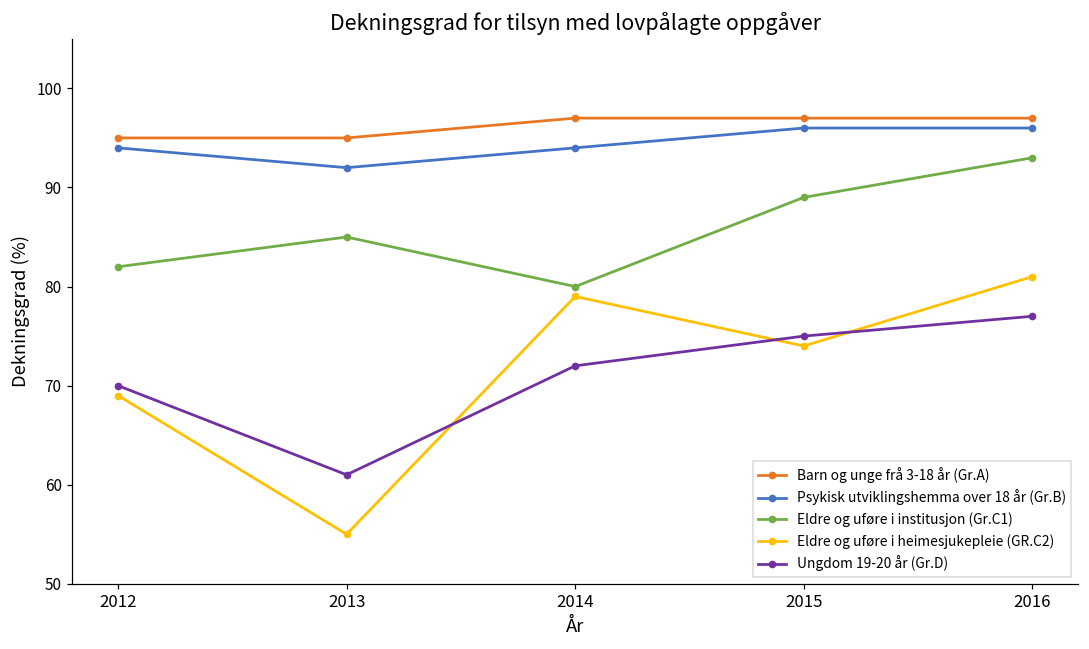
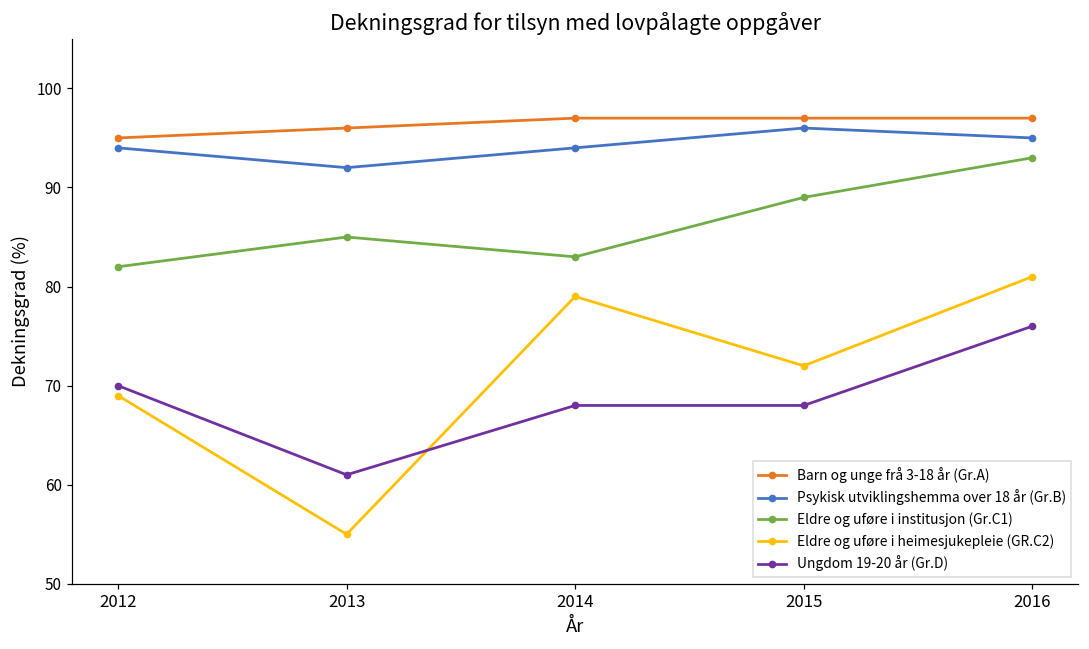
Barn og unge frå 3-18 år (Gr.A), 2013: 95 -> 96
Eldre og uføre i institusjon (Gr.C1), 2014: 80 -> 83
Ungdom 19-20 år (Gr.D), 2014: 72 -> 68
Eldre og uføre i heimesjukepleie (GR.C2), 2015: 74 -> 72
Ungdom 19-20 år (Gr.D), 2015: 75 -> 68
Psykisk utviklingshemma over 18 år (Gr.B), 2016: 96 -> 95
Ungdom 19-20 år (Gr.D), 2016: 77 -> 76
